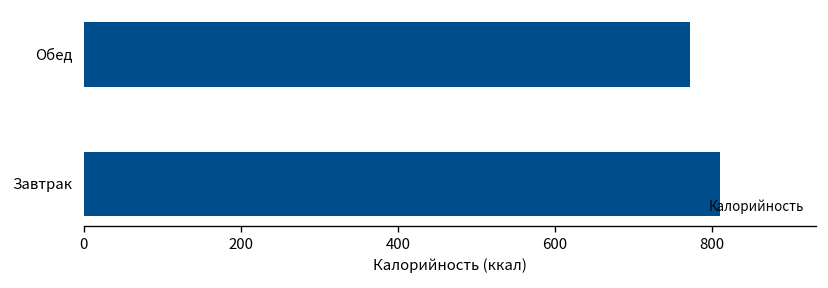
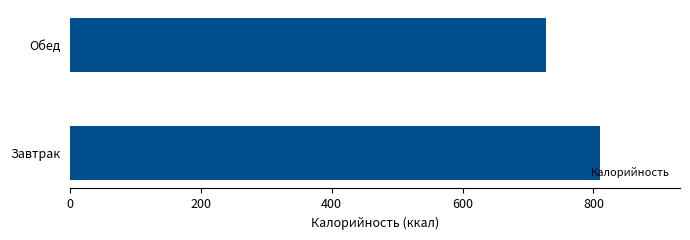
Обед: 770 -> 730
